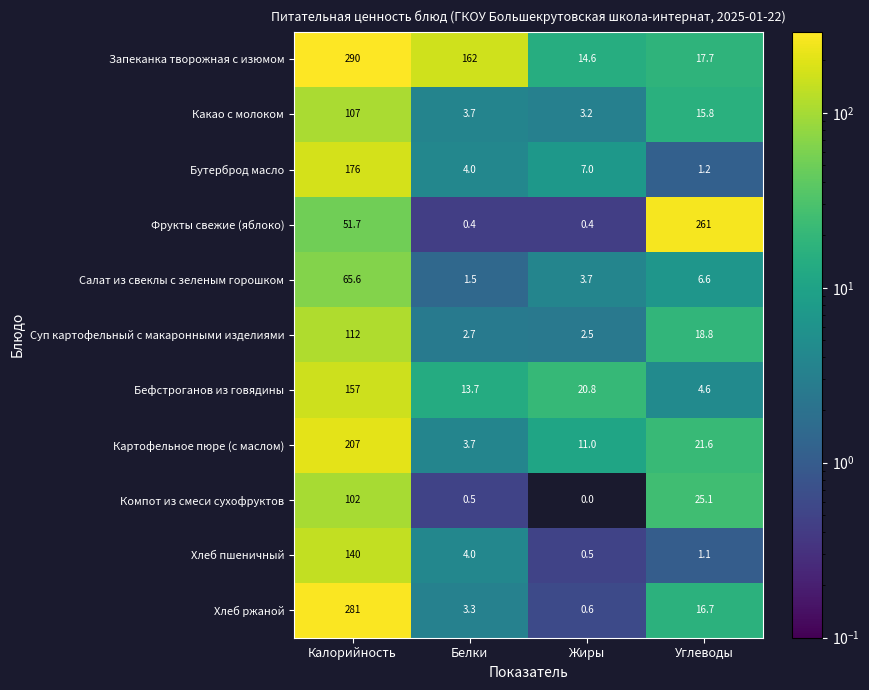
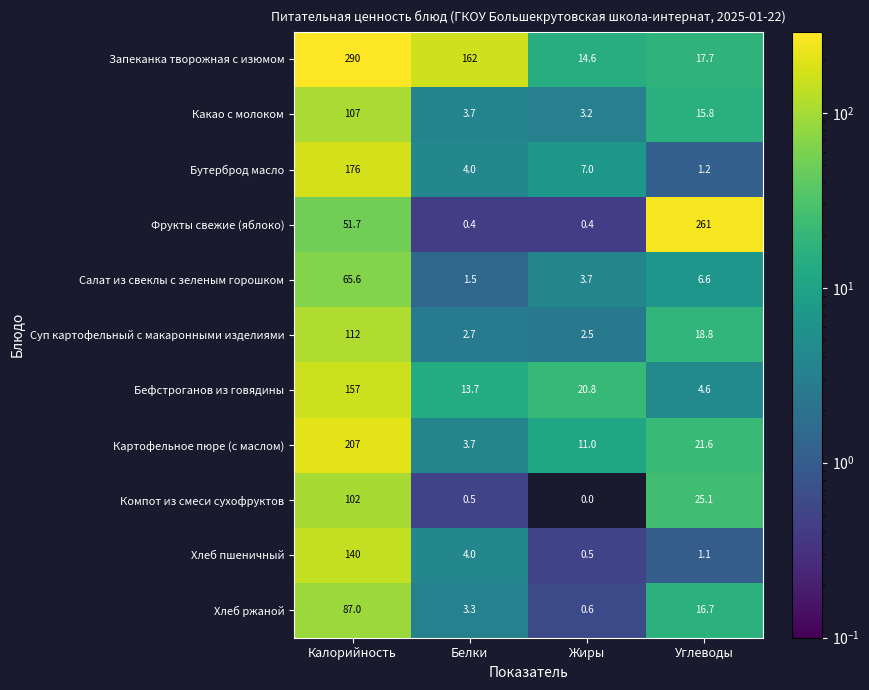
Хлеб ржаной, Калорийность: 281 -> 87.0
